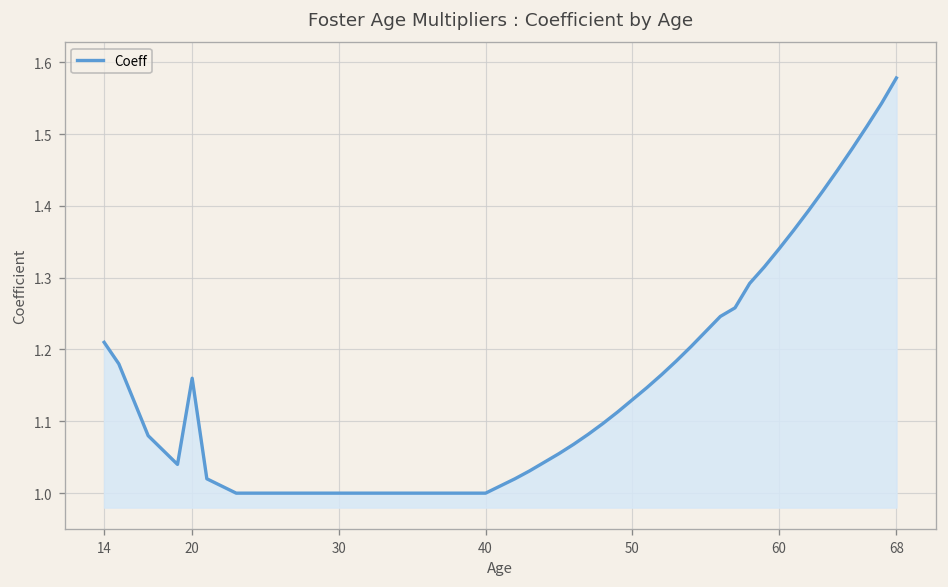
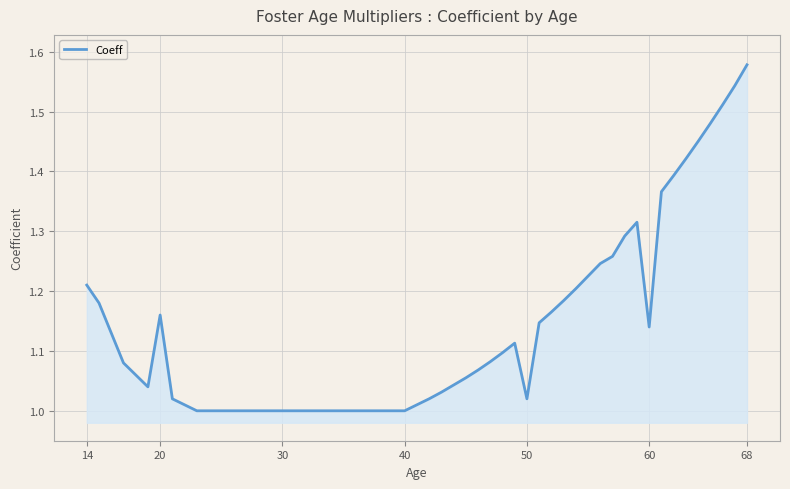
50: 1.13 -> 1.02
60: 1.34 -> 1.14
